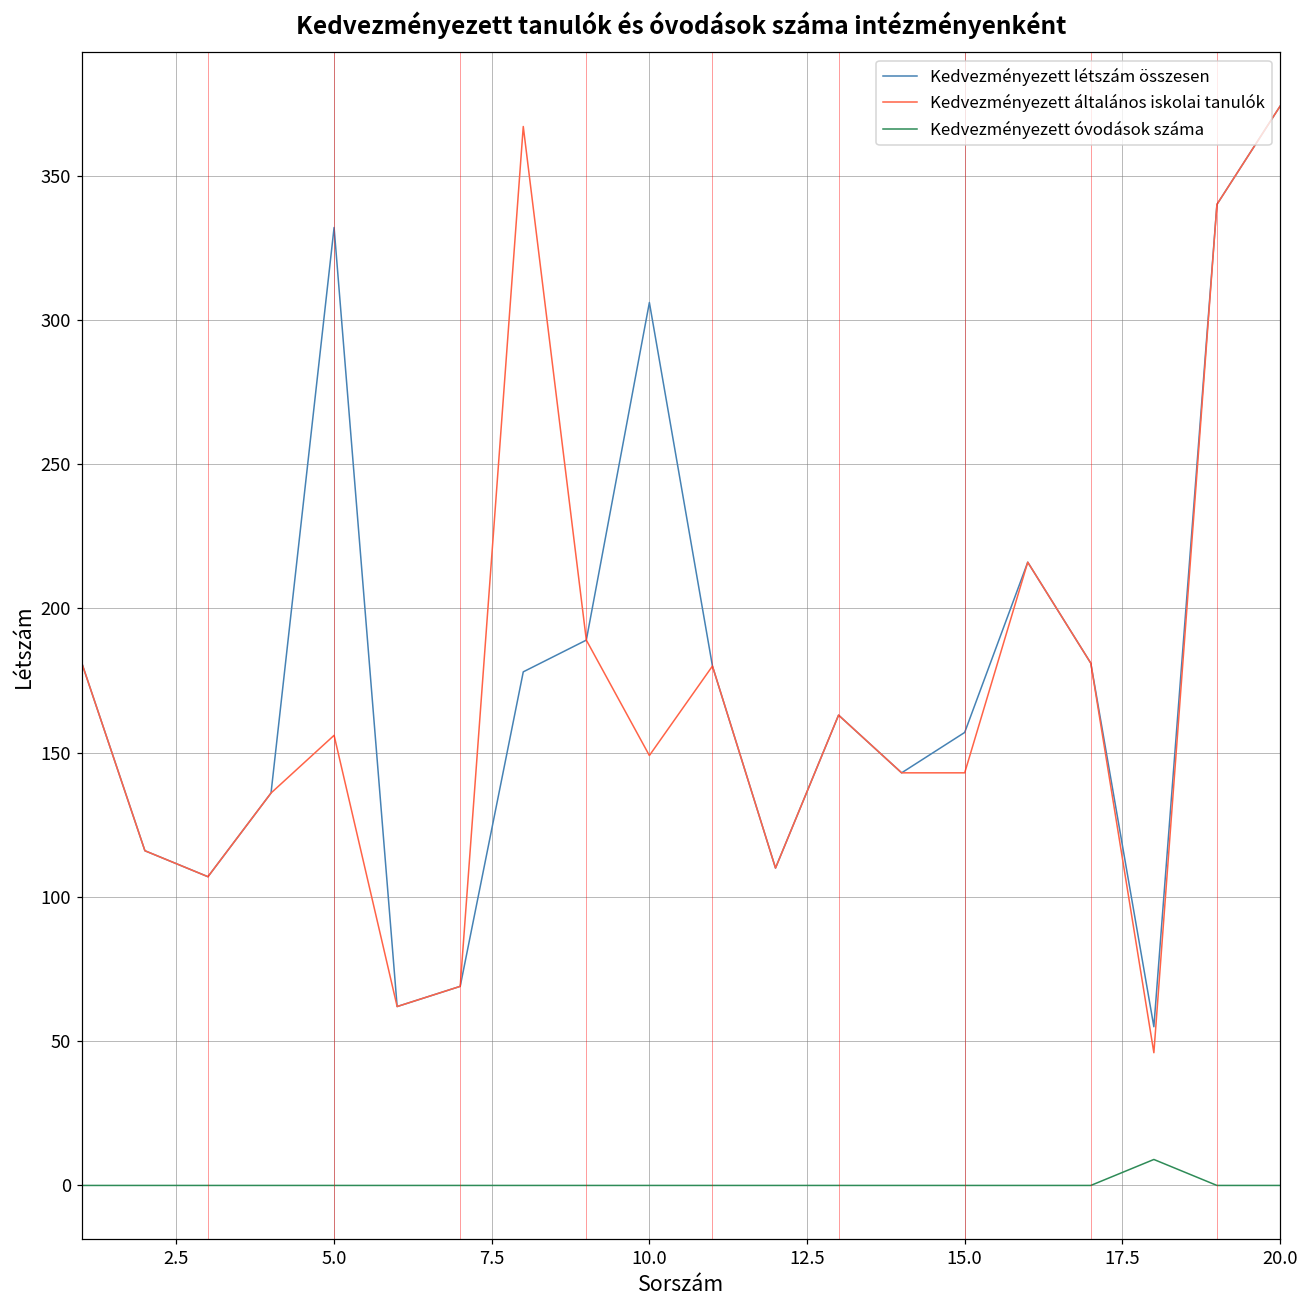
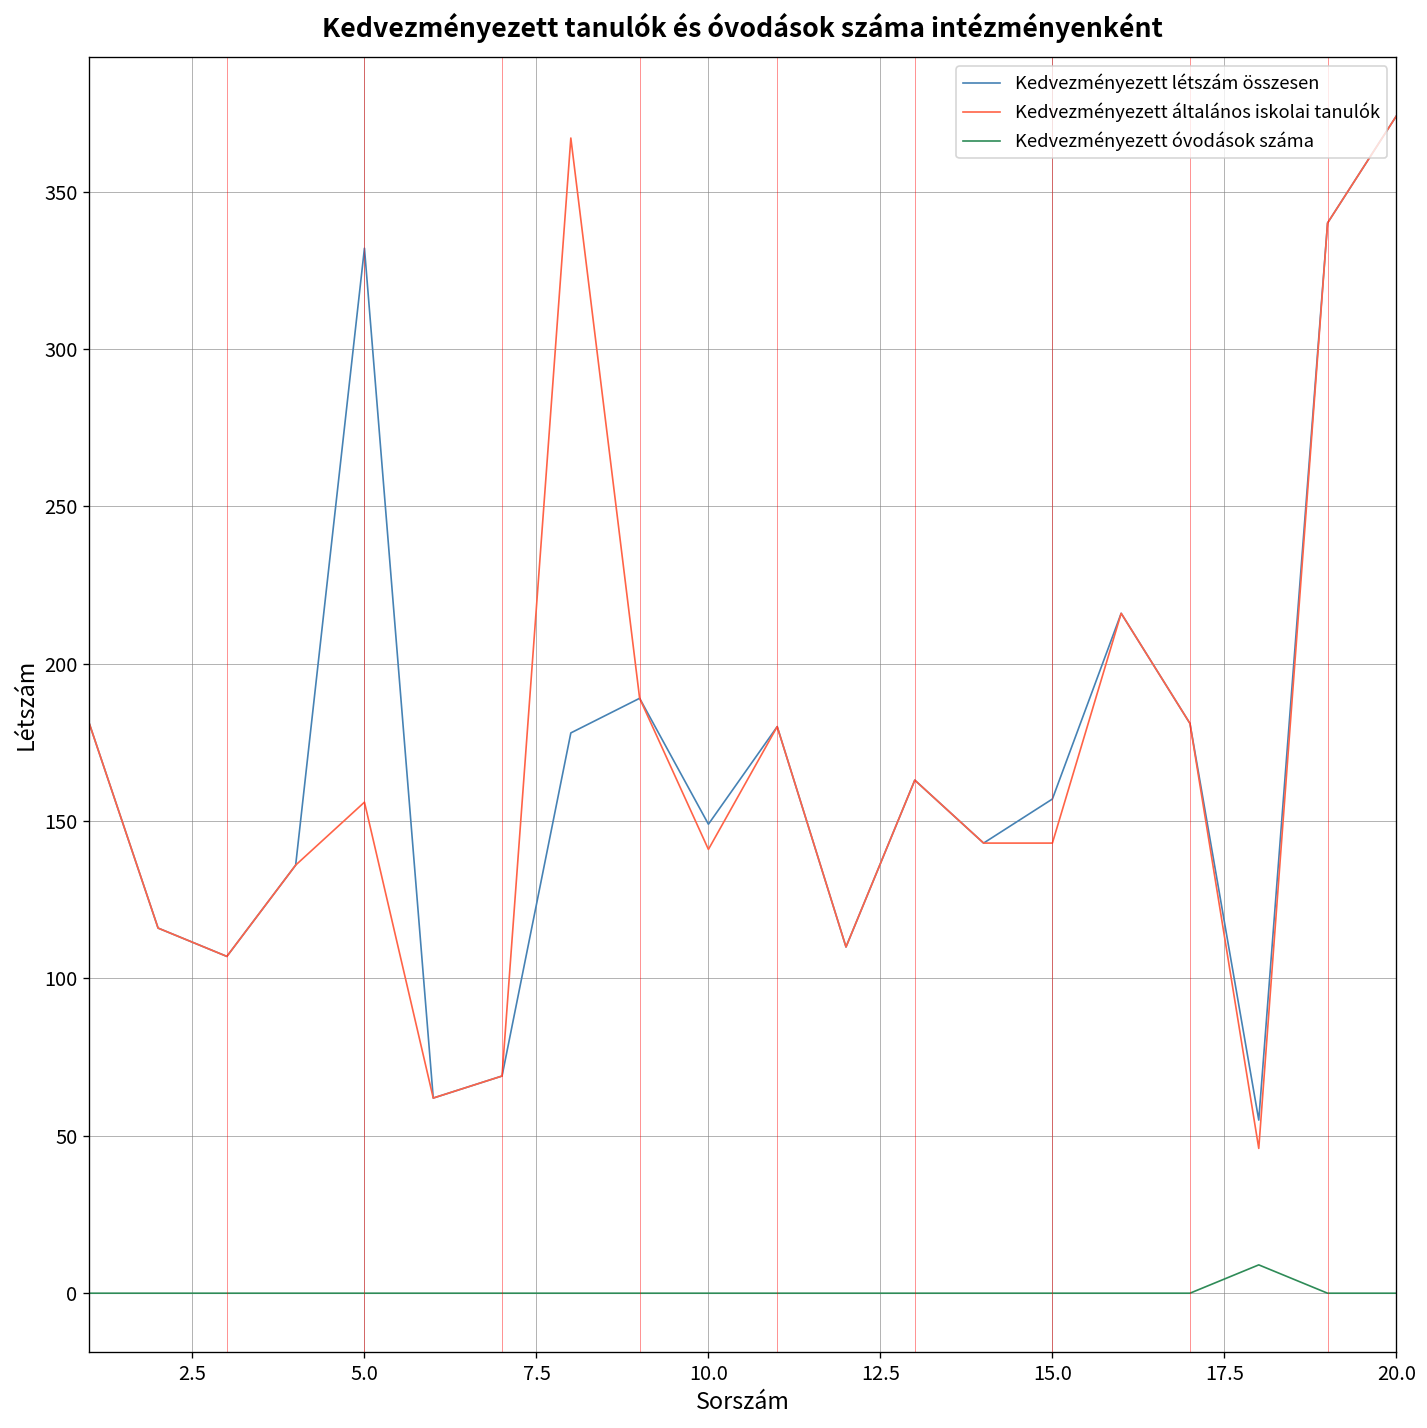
Kedvezményezett létszám összesen, 10.0: 306 -> 149
Kedvezményezett általános iskolai tanulók, 10.0: 149 -> 141
